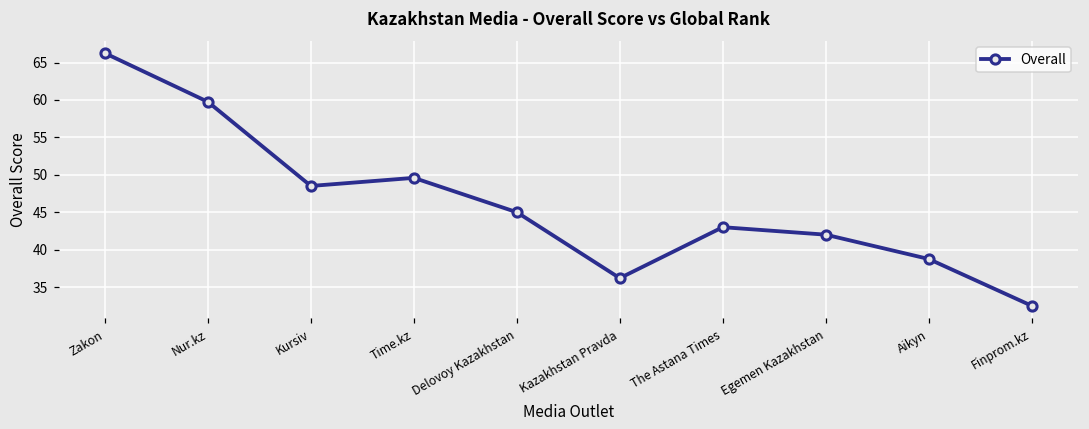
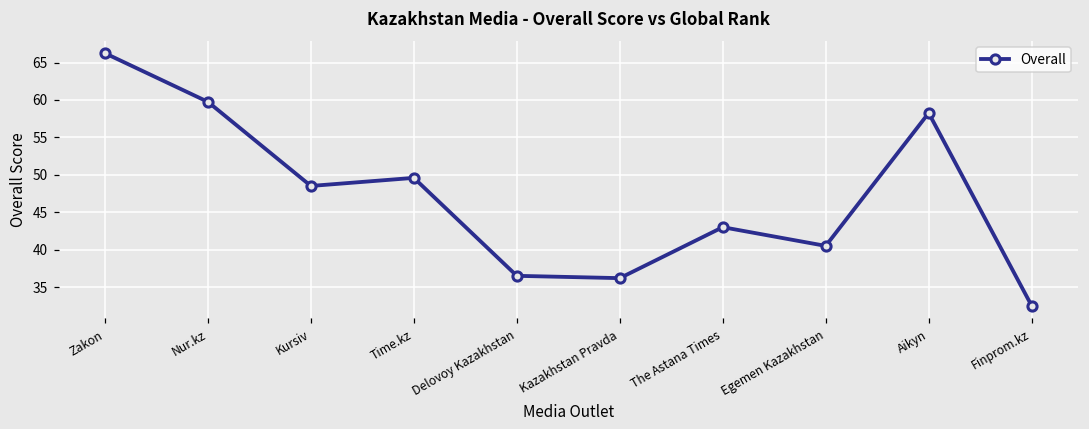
Delovoy Kazakhstan: 45 -> 37
Egemen Kazakhstan: 42 -> 41
Aikyn: 39 -> 58
